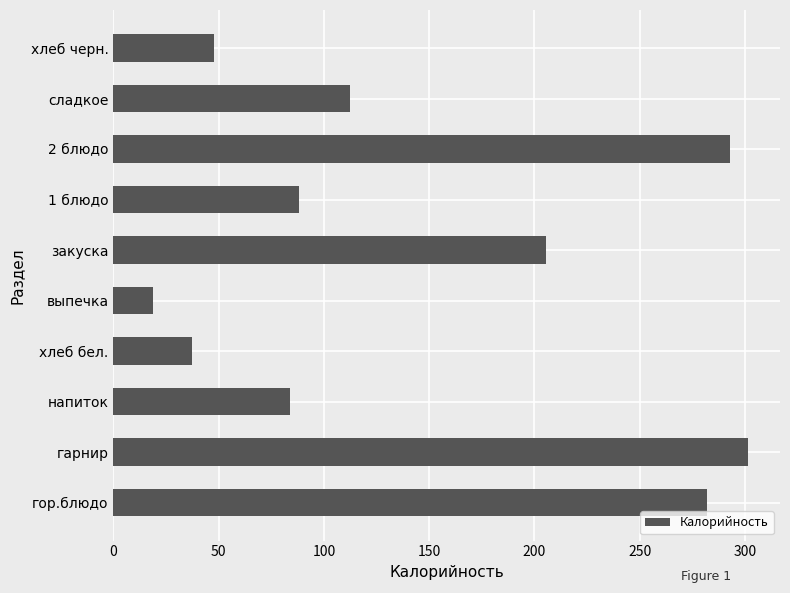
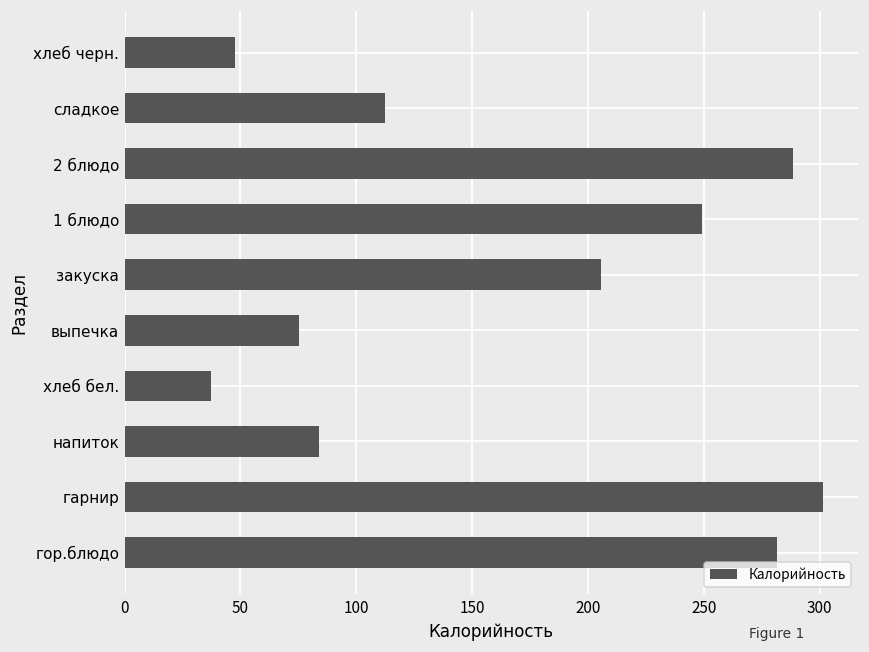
2 блюдо: 293 -> 288
1 блюдо: 88 -> 249
выпечка: 19 -> 75
